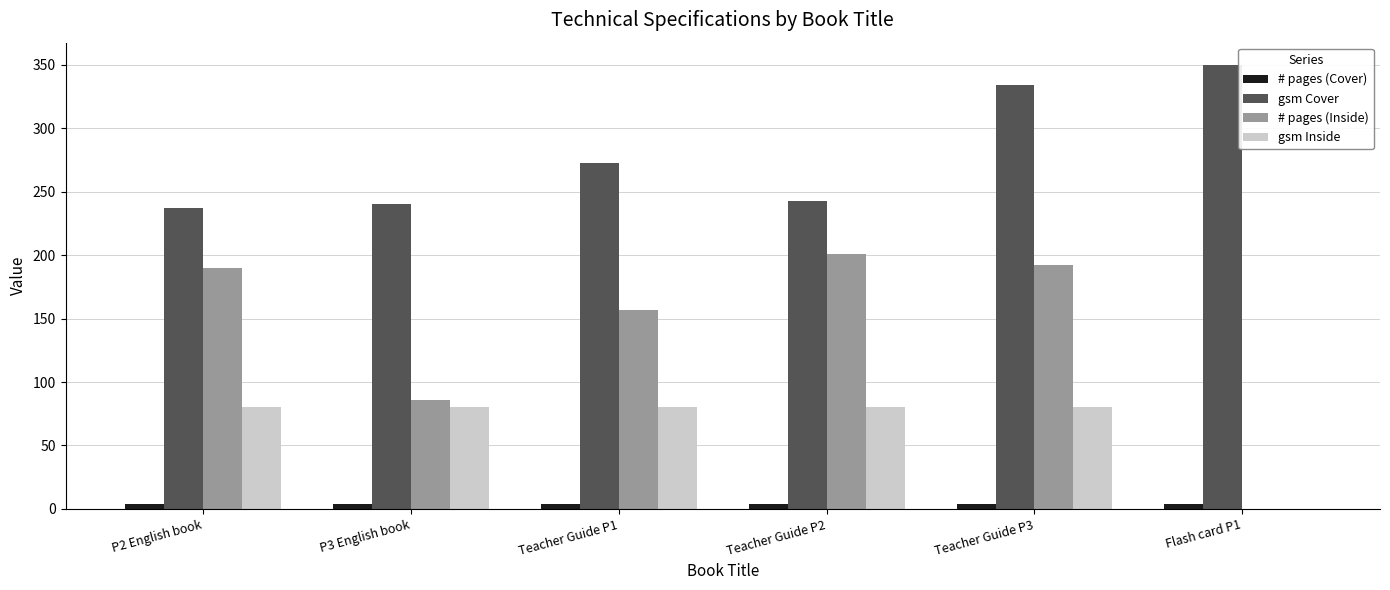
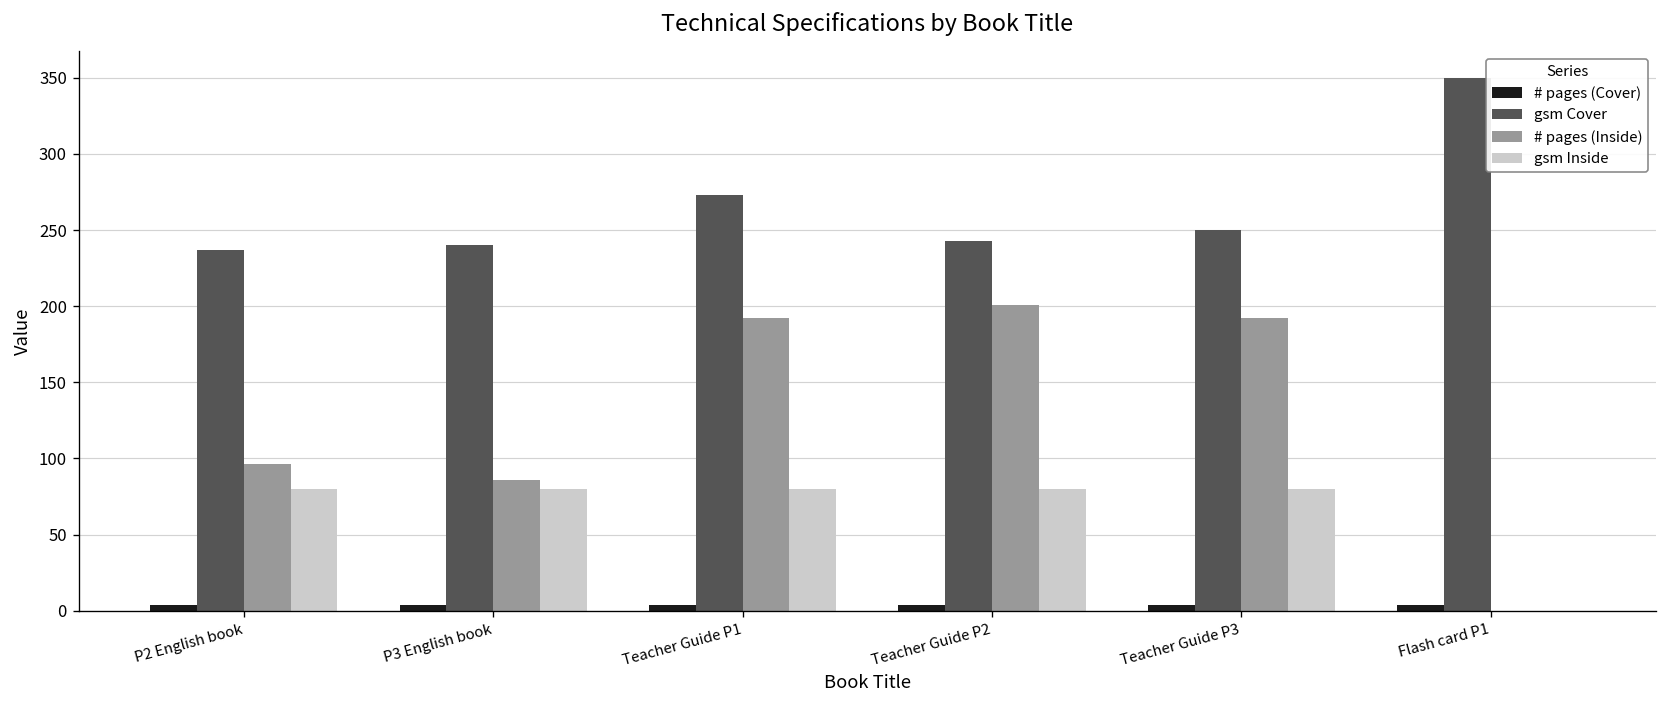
# pages (Inside), P2 English book: 190 -> 96
# pages (Inside), Teacher Guide P1: 157 -> 192
gsm Cover, Teacher Guide P3: 334 -> 250
